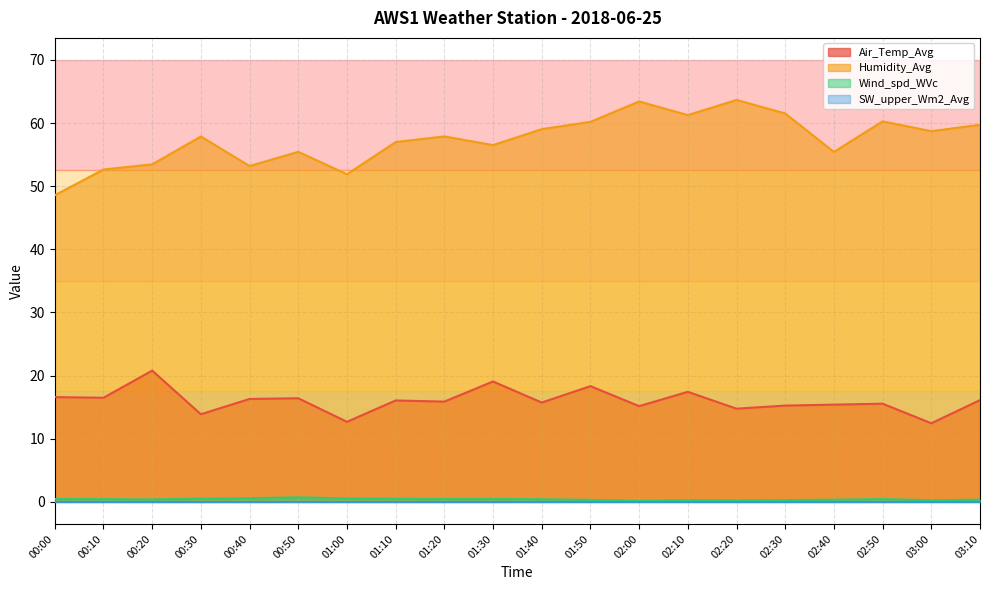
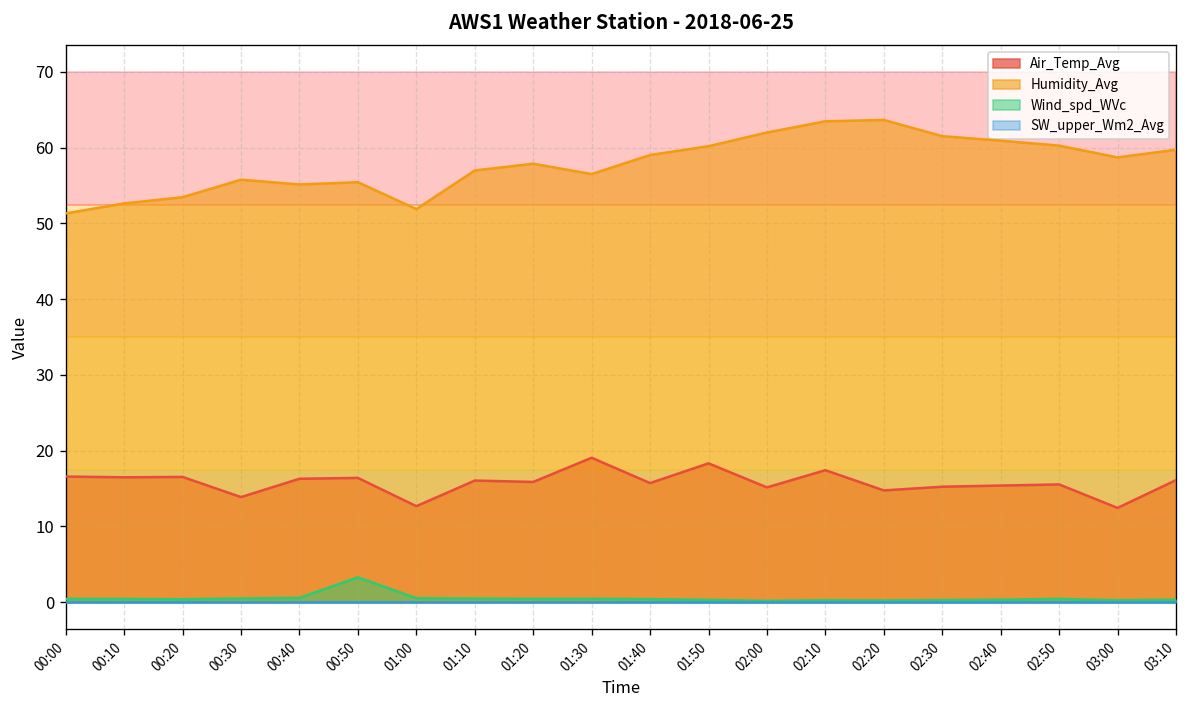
Humidity_Avg, 00:00: 49 -> 51
Air_Temp_Avg, 00:20: 21 -> 17
Humidity_Avg, 00:30: 58 -> 56
Humidity_Avg, 00:40: 53 -> 55
Wind_spd_WVc, 00:50: 1 -> 3
Humidity_Avg, 02:00: 63 -> 62
Humidity_Avg, 02:10: 61 -> 63
Humidity_Avg, 02:40: 55 -> 61
